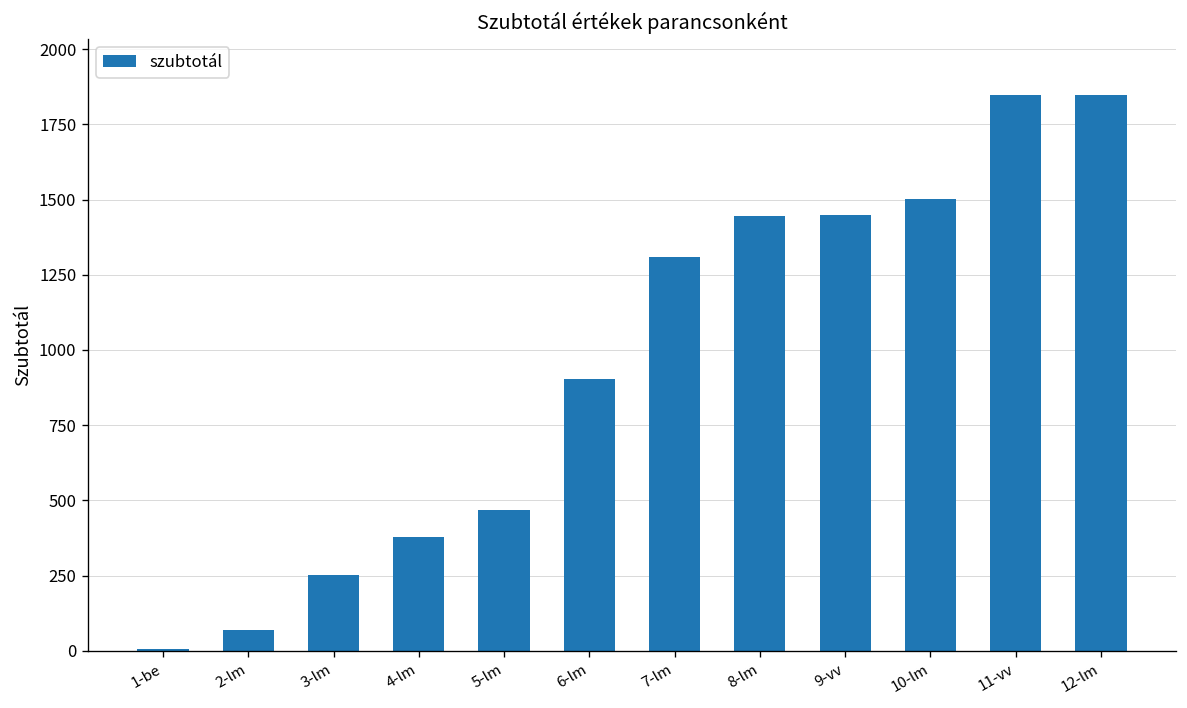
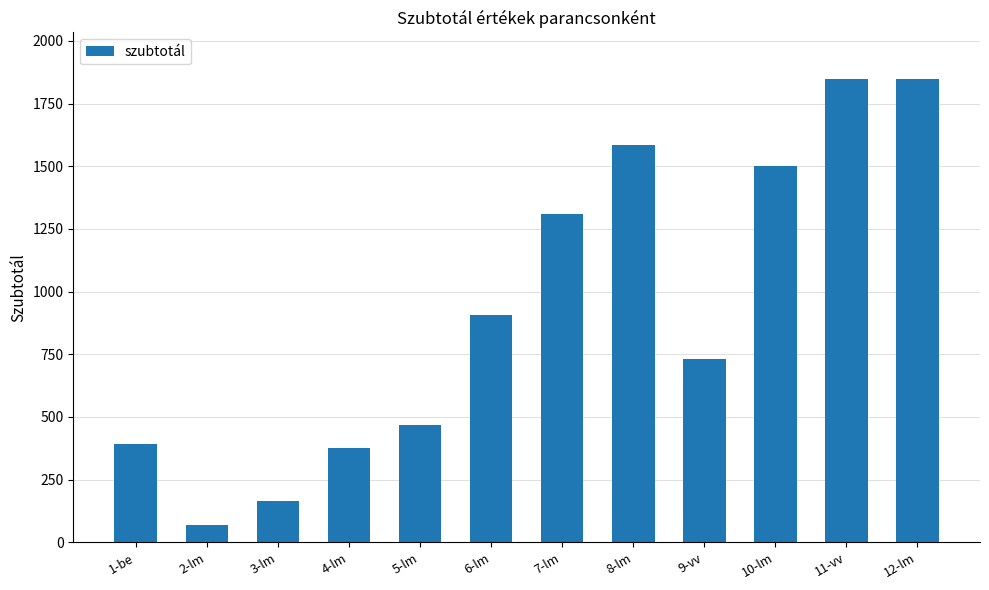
1-be: 10 -> 390
3-lm: 250 -> 170
8-lm: 1450 -> 1590
9-vv: 1450 -> 730
